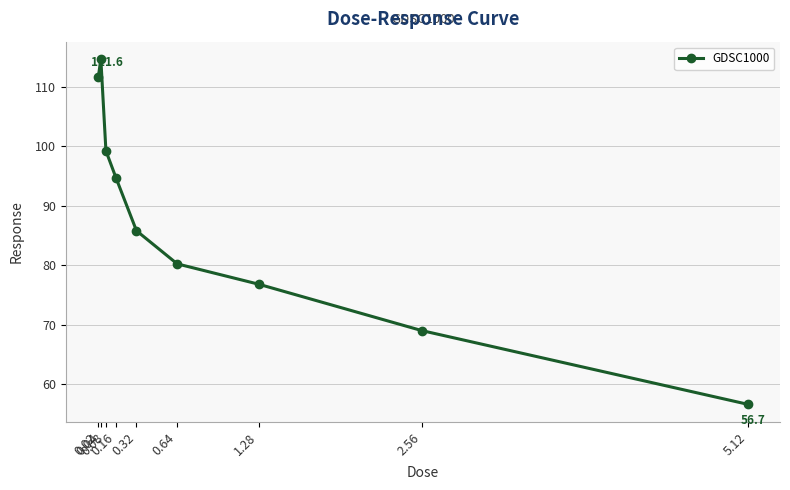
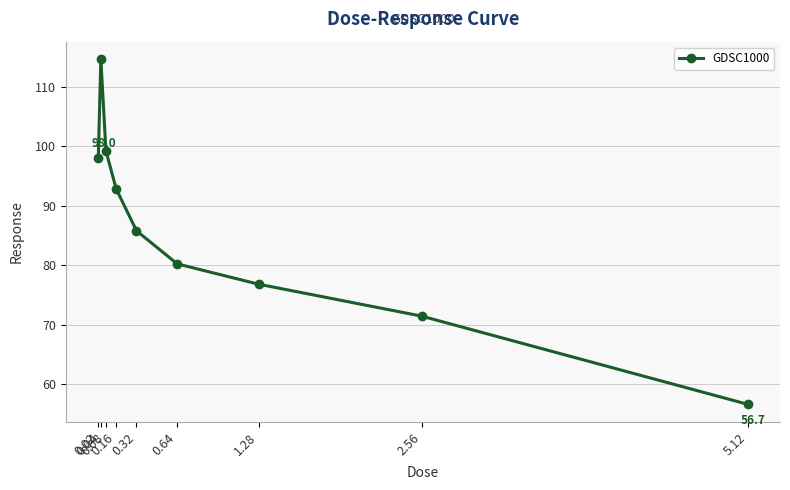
0.02: 111.6 -> 98.0
0.16: 95 -> 93
2.56: 69 -> 71
